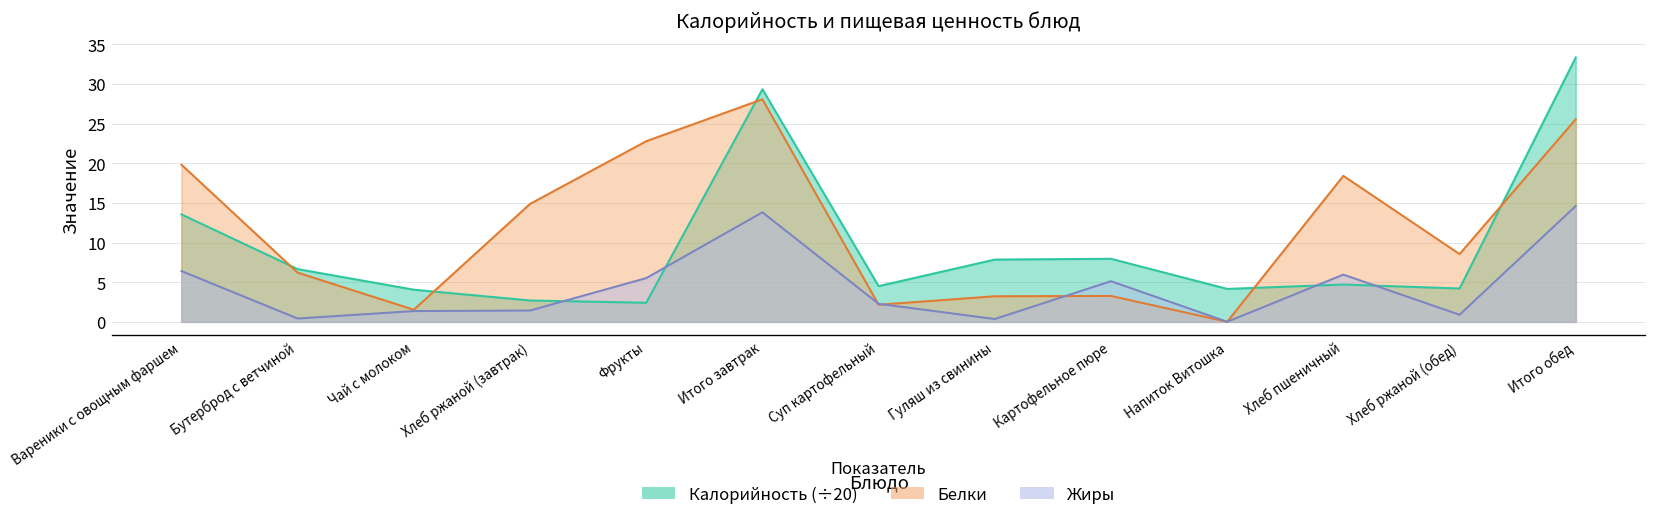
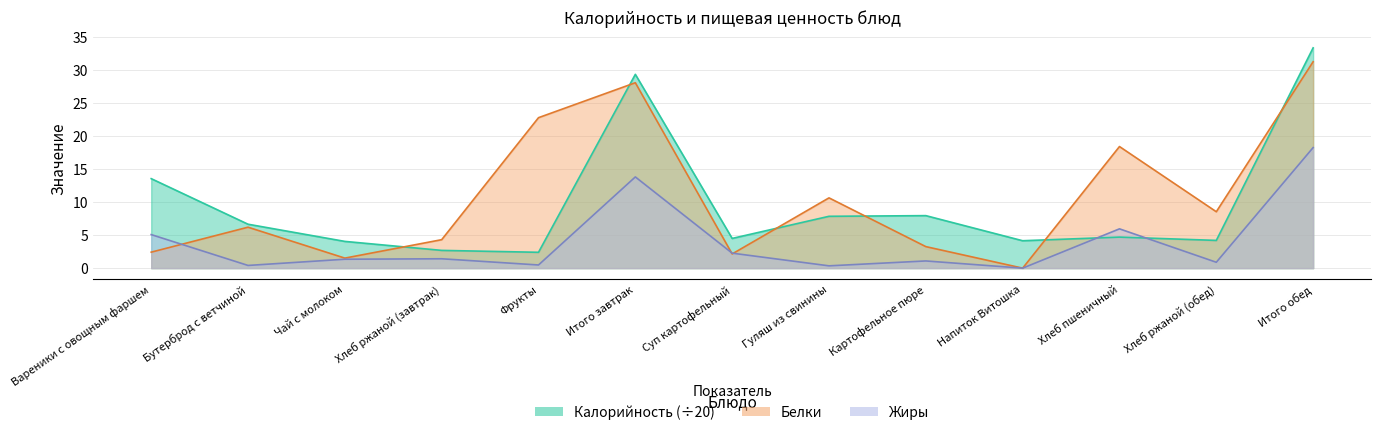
Белки, Вареники с овощным фаршем: 20 -> 2
Жиры, Вареники с овощным фаршем: 6 -> 5
Белки, Хлеб ржаной (завтрак): 15 -> 4
Жиры, Фрукты: 6 -> 0
Белки, Гуляш из свинины: 3 -> 11
Жиры, Картофельное пюре: 5 -> 1
Белки, Итого обед: 26 -> 31
Жиры, Итого обед: 15 -> 18
